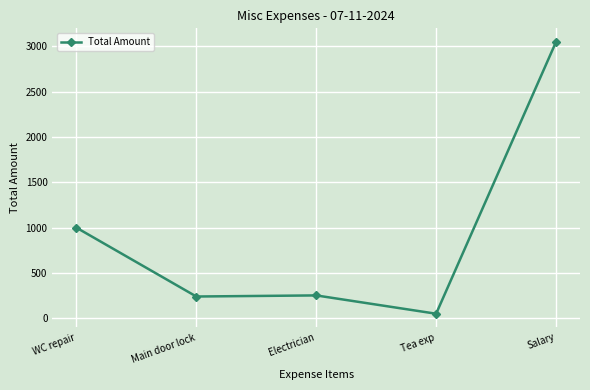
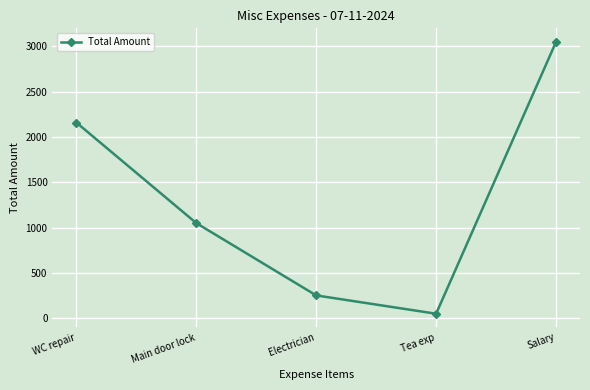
WC repair: 1000 -> 2200
Main door lock: 200 -> 1100
